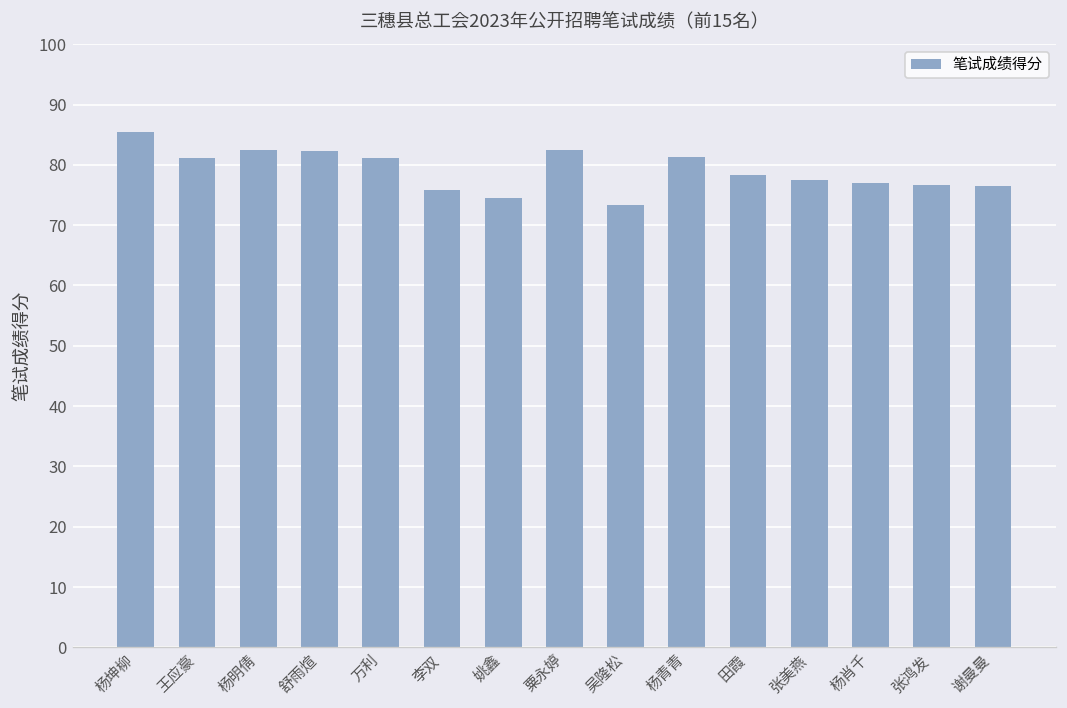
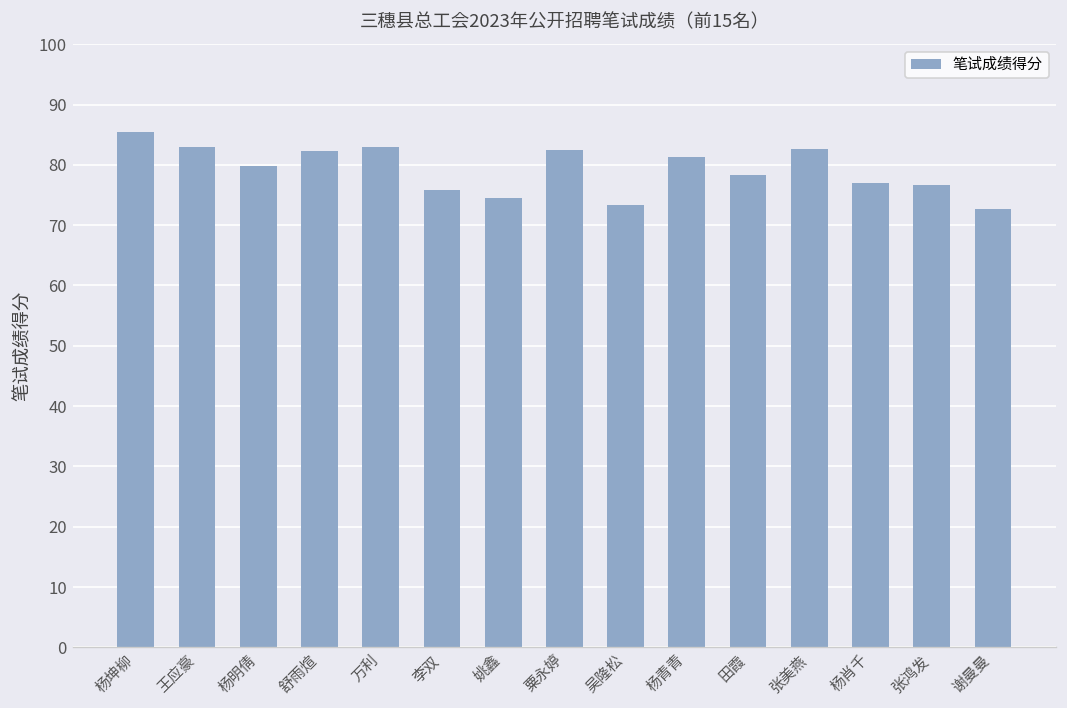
王应豪: 81 -> 83
杨明倩: 82 -> 80
万利: 81 -> 83
张美燕: 77 -> 83
谢曼曼: 77 -> 73
